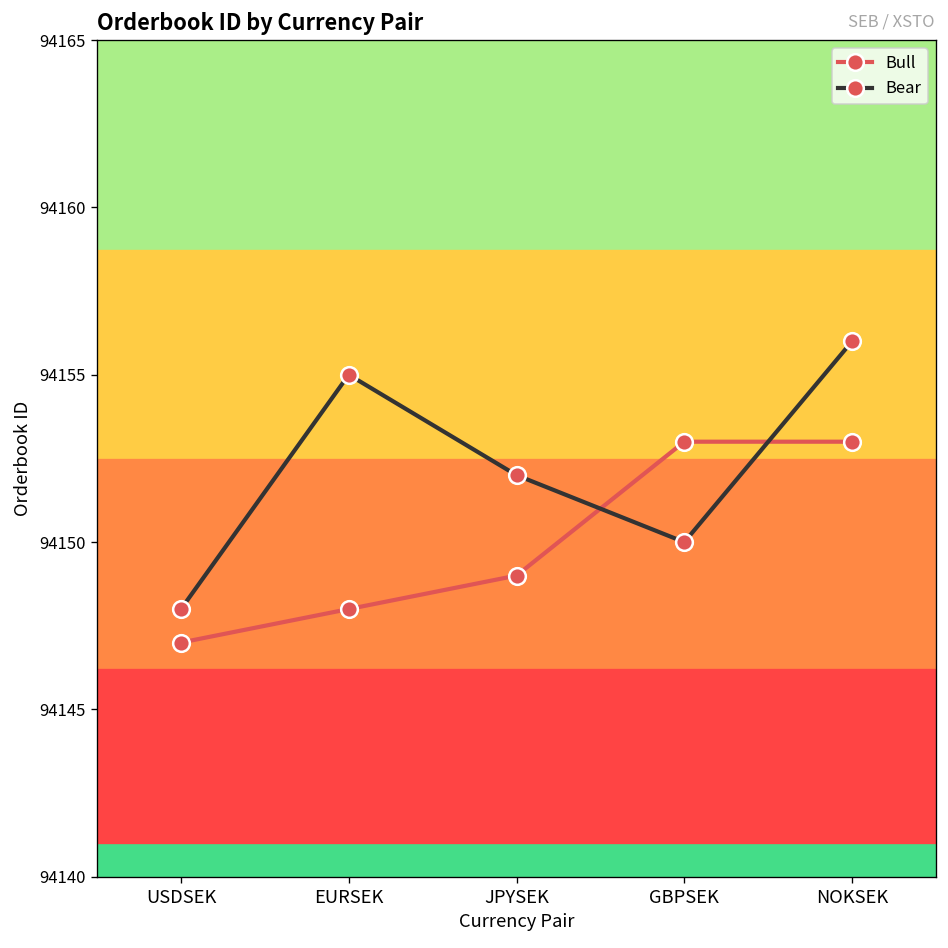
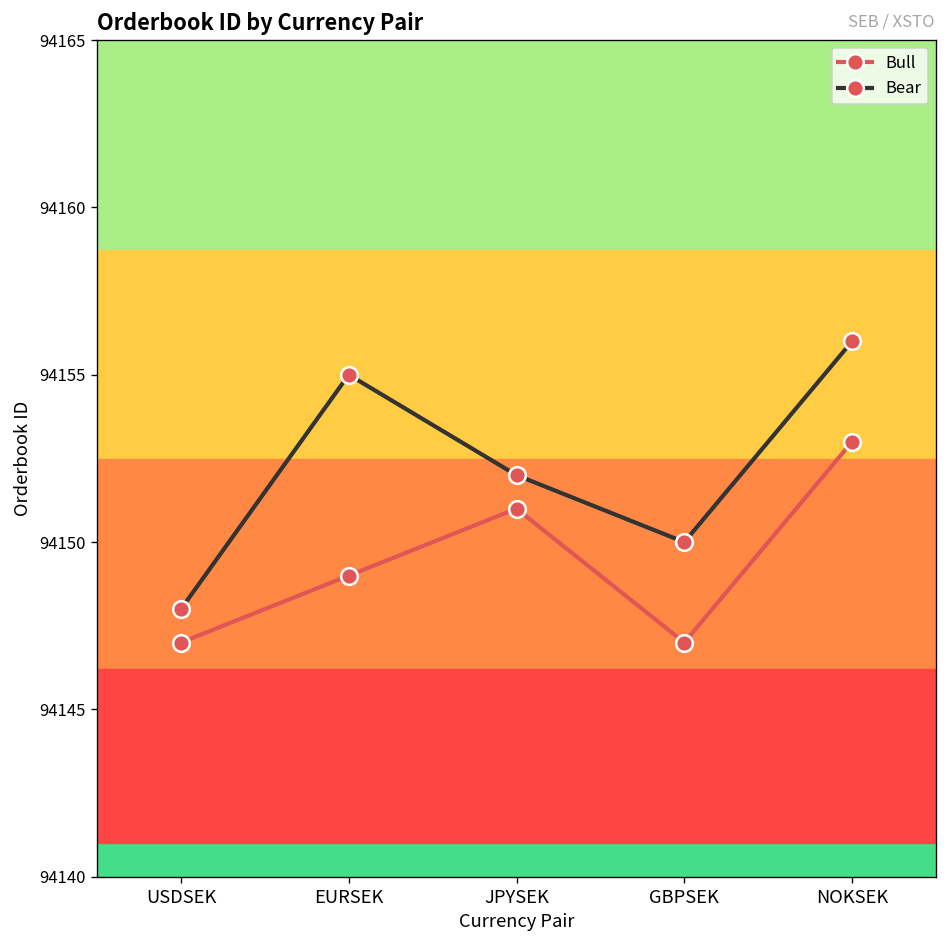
Bull, EURSEK: 94148 -> 94149
Bull, JPYSEK: 94149 -> 94151
Bull, GBPSEK: 94153 -> 94147
